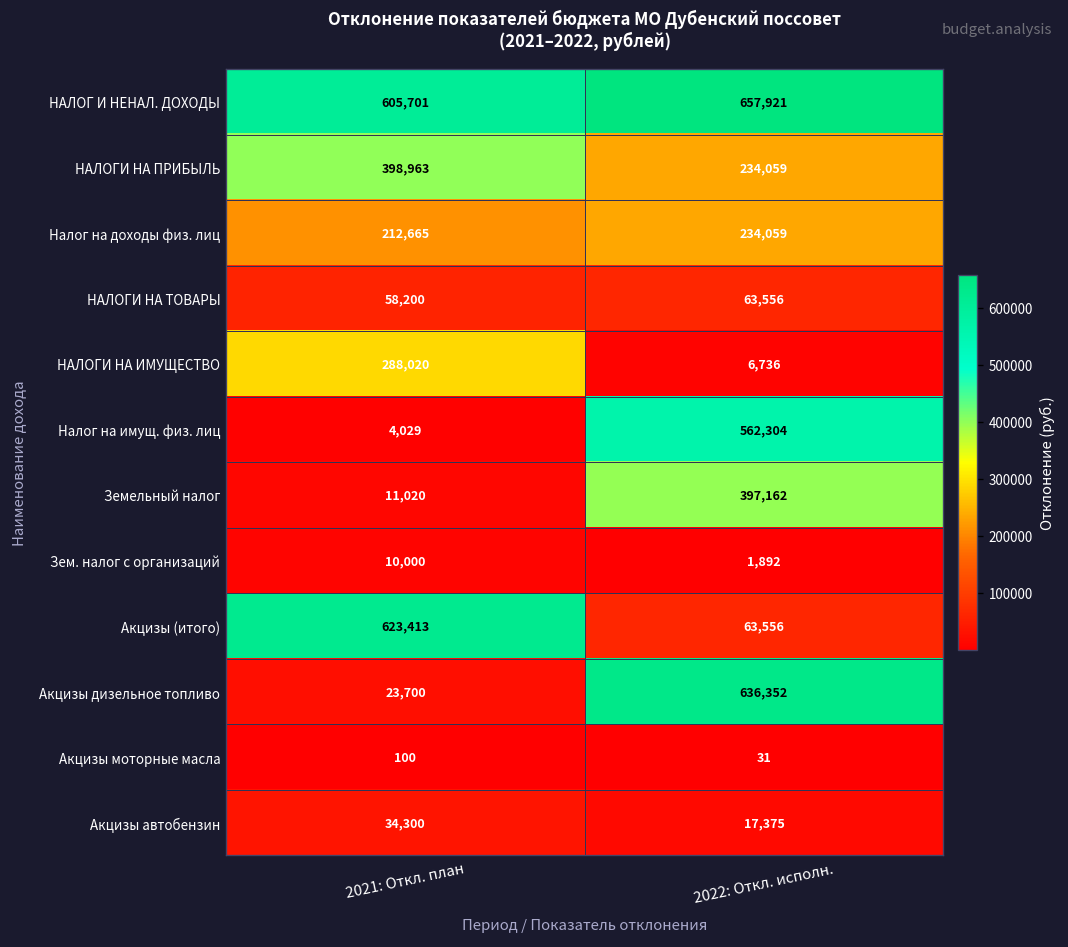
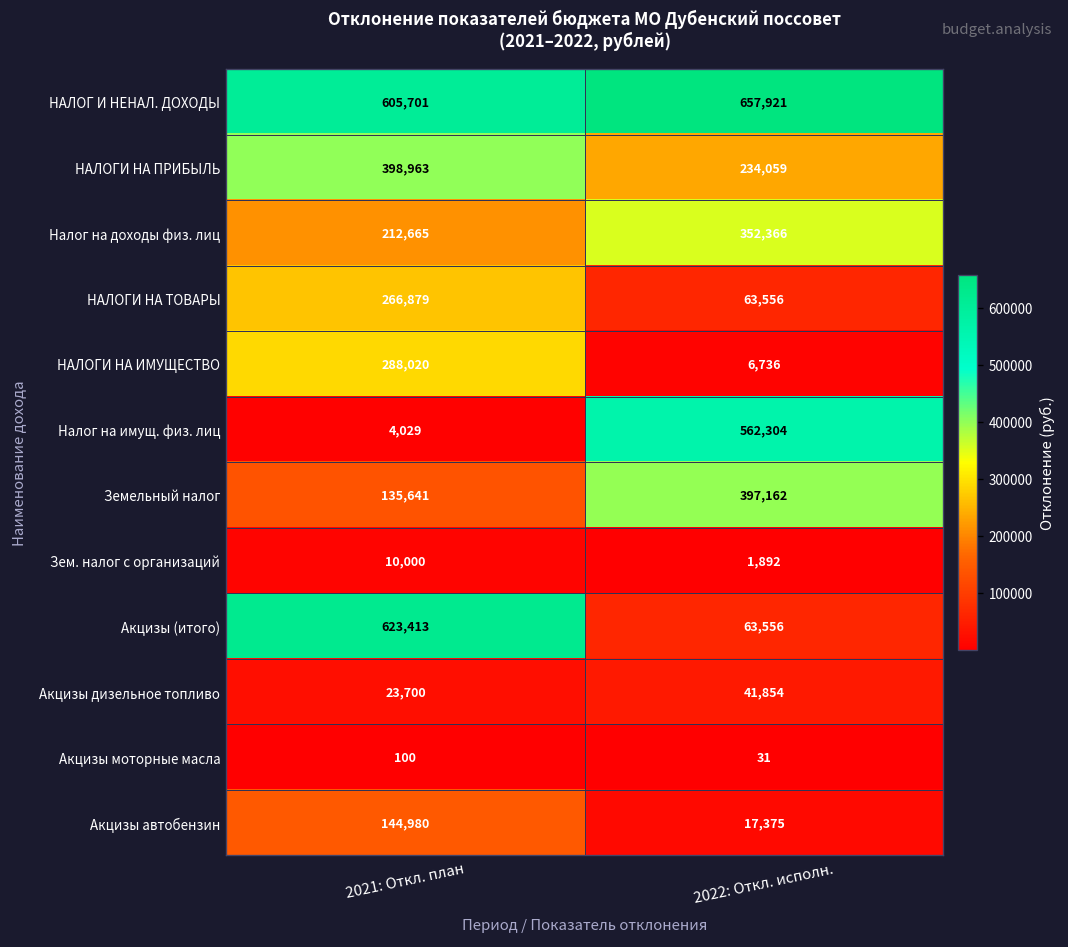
Налог на доходы физ. лиц, 2022: Откл. исполн.: 234,059 -> 352,366
НАЛОГИ НА ТОВАРЫ, 2021: Откл. план: 58,200 -> 266,879
Земельный налог, 2021: Откл. план: 11,020 -> 135,641
Акцизы дизельное топливо, 2022: Откл. исполн.: 636,352 -> 41,854
Акцизы автобензин, 2021: Откл. план: 34,300 -> 144,980
